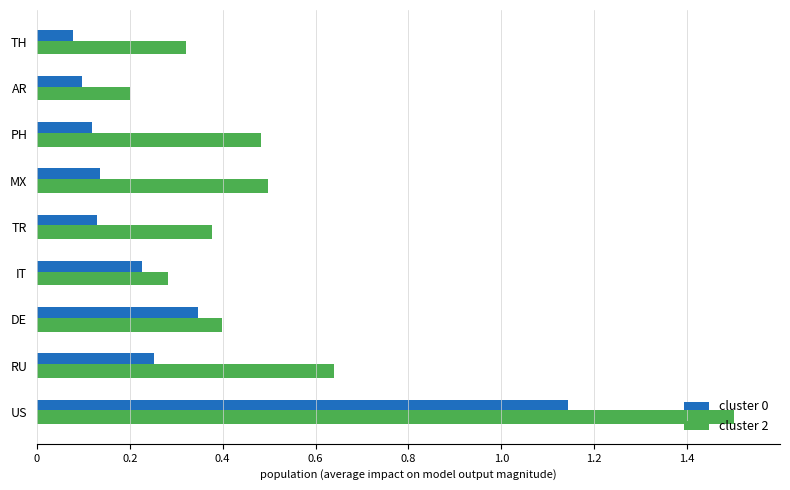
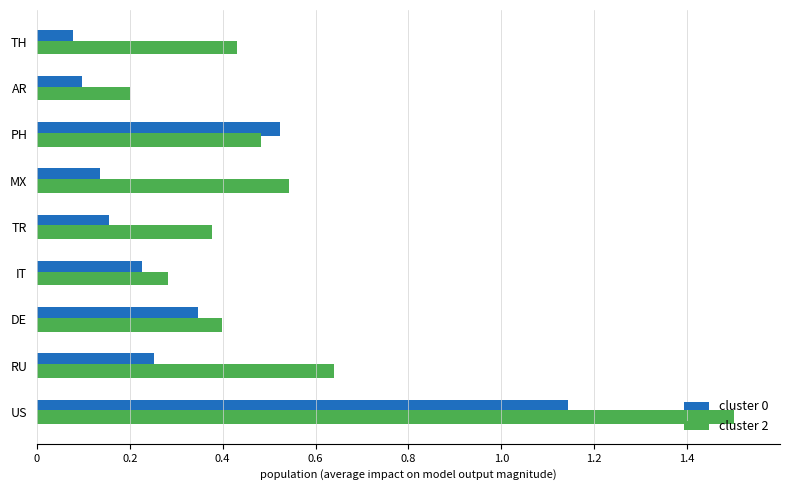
cluster 2, TH: 0.32 -> 0.43
cluster 0, PH: 0.12 -> 0.52
cluster 2, MX: 0.50 -> 0.54
cluster 0, TR: 0.13 -> 0.16
